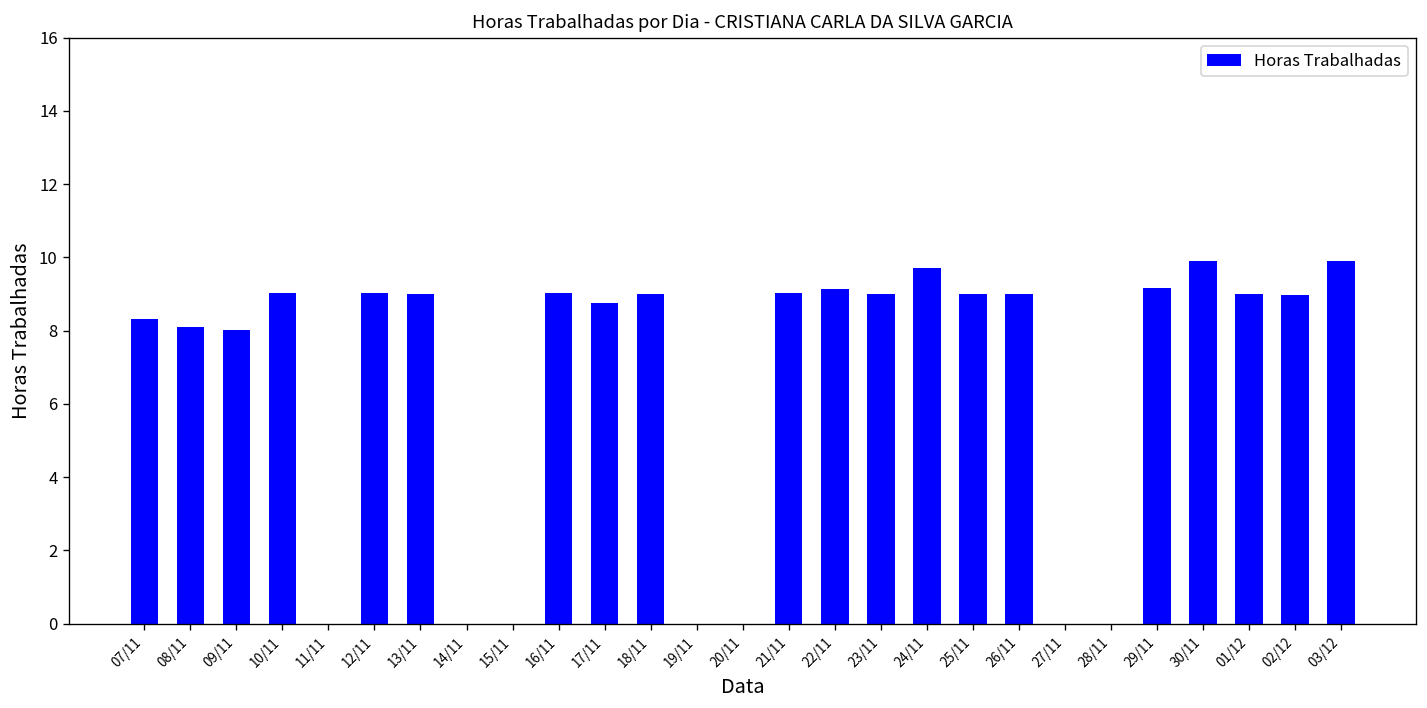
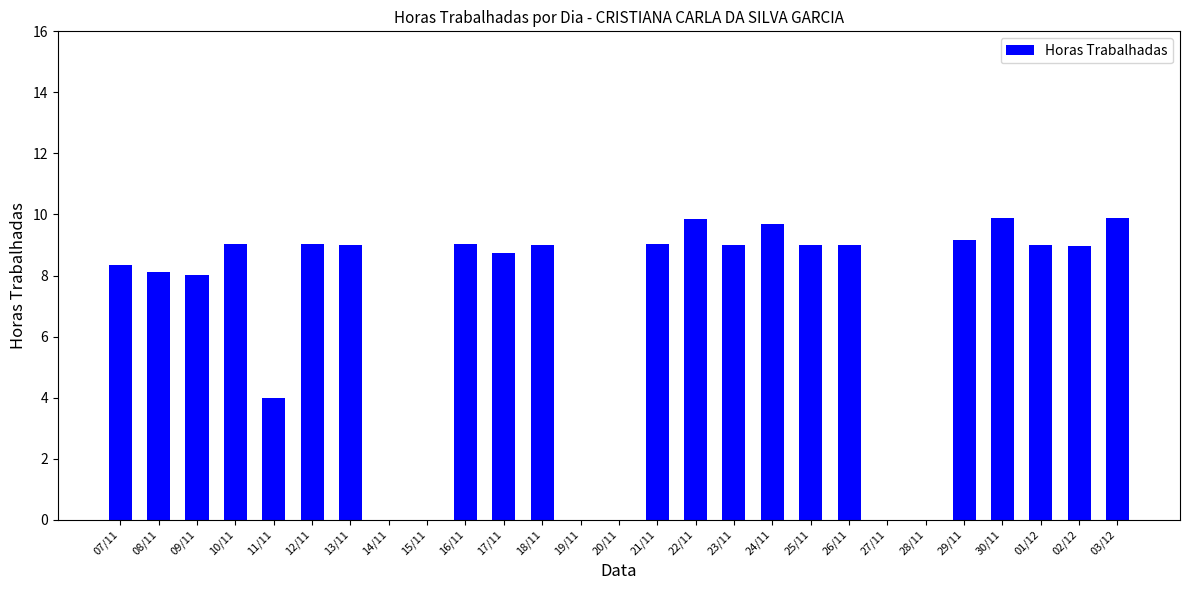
11/11: 0 -> 4
22/11: 9.1 -> 9.8
